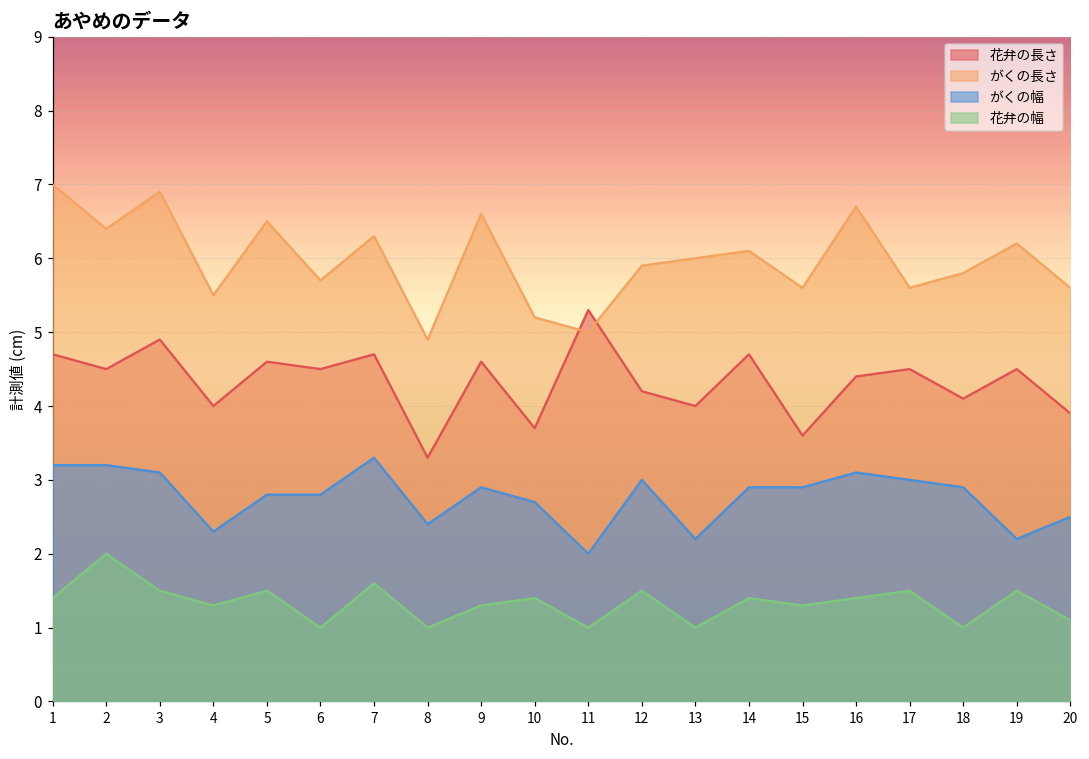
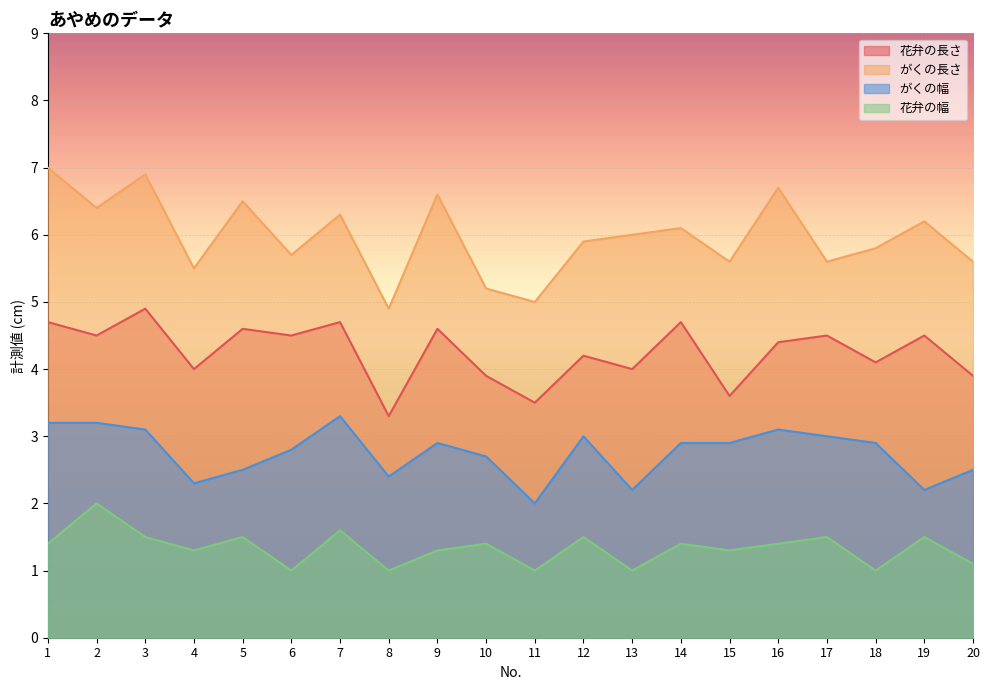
がくの幅, 5: 2.8 -> 2.5
花弁の長さ, 10: 3.7 -> 3.9
花弁の長さ, 11: 5.3 -> 3.5
